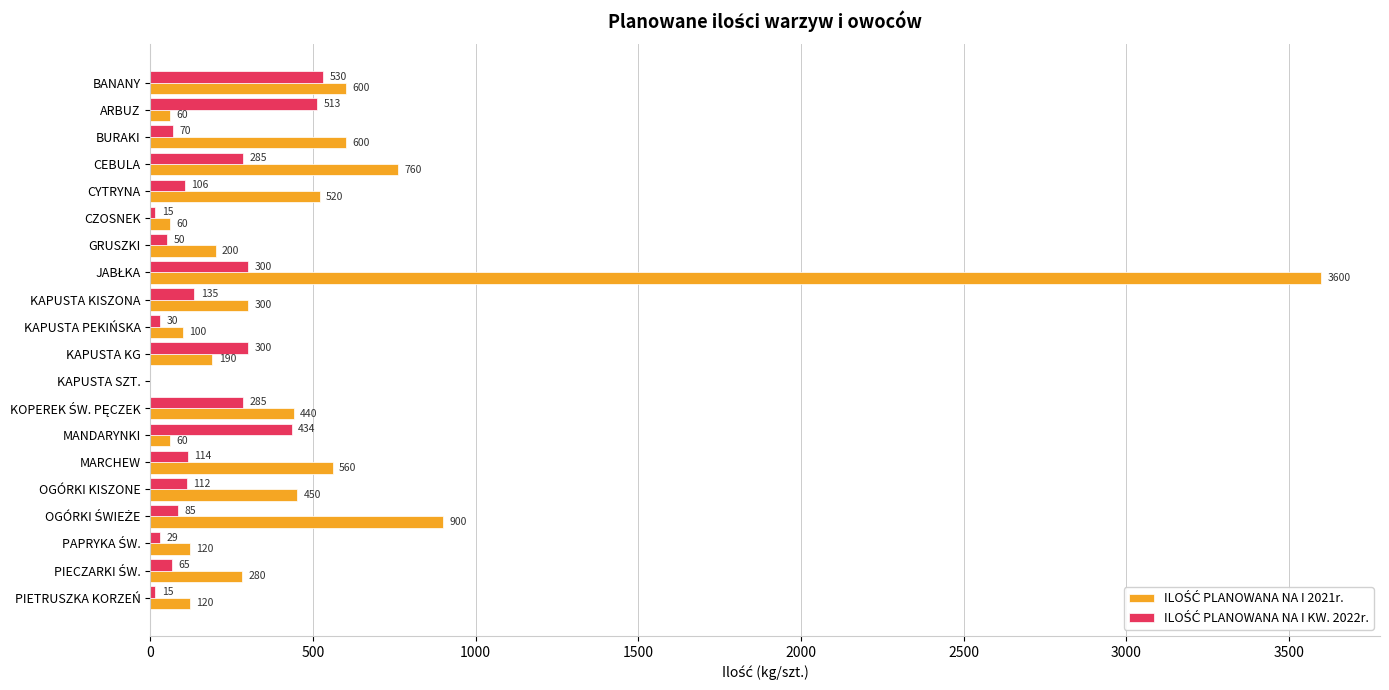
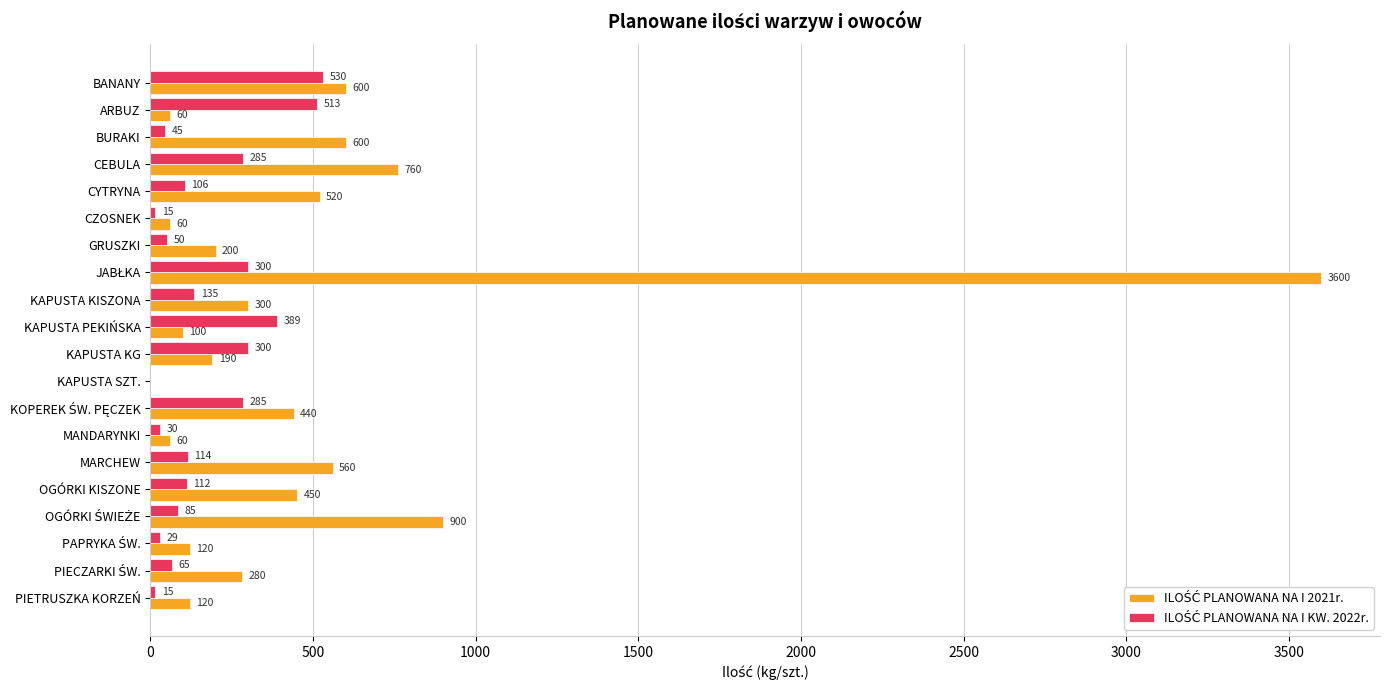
ILOŚĆ PLANOWANA NA I KW. 2022r., BURAKI: 70 -> 45
ILOŚĆ PLANOWANA NA I KW. 2022r., KAPUSTA PEKIŃSKA: 30 -> 389
ILOŚĆ PLANOWANA NA I KW. 2022r., MANDARYNKI: 434 -> 30
